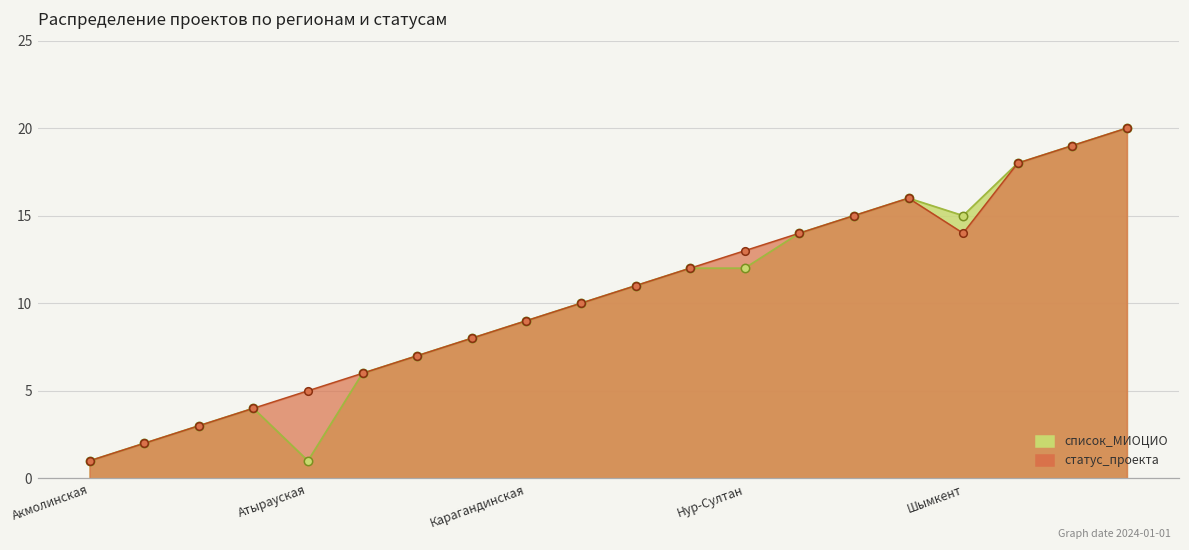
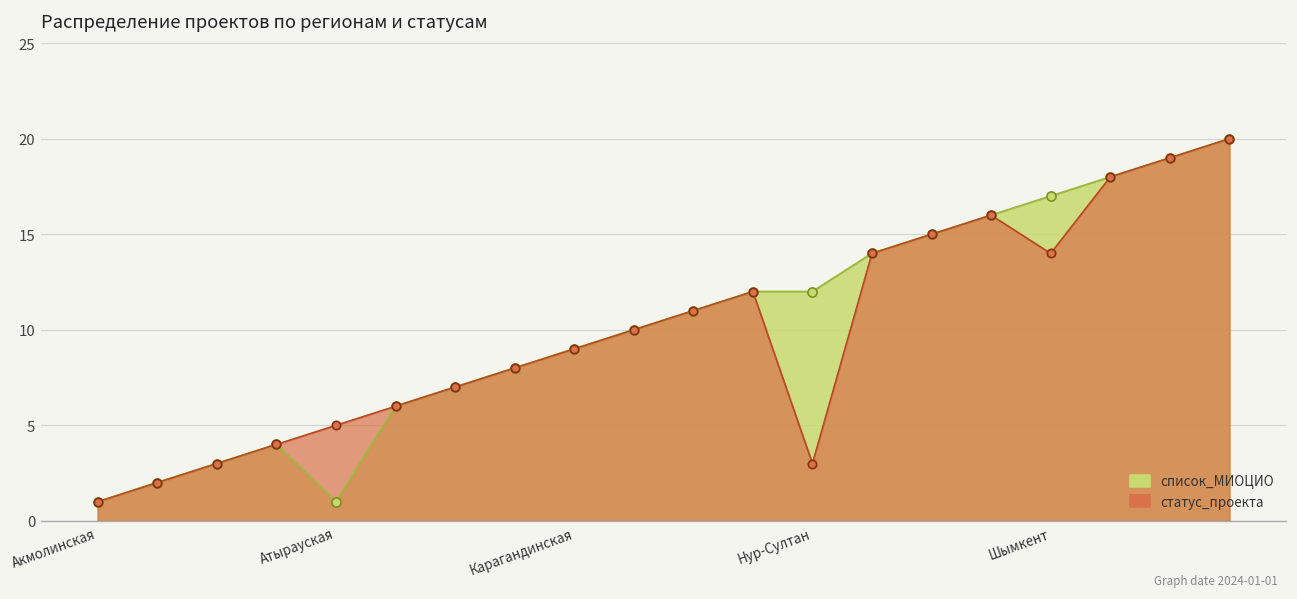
статус_проекта, Нур-Султан: 13 -> 3
список_МИОЦИО, Шымкент: 15 -> 17
